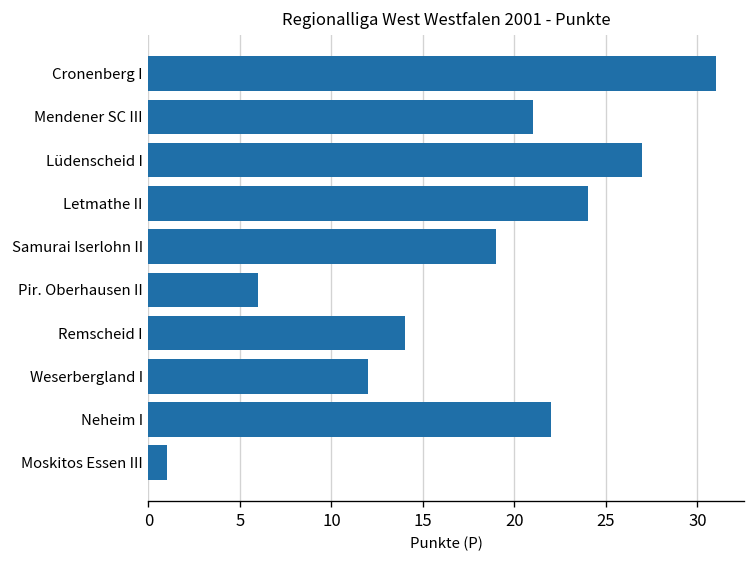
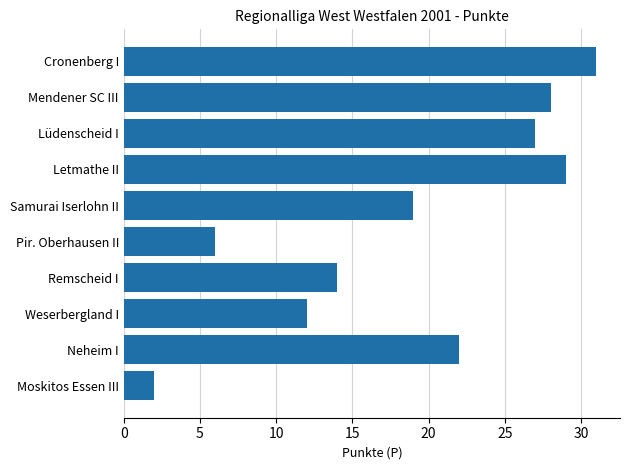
Mendener SC III: 21 -> 28
Letmathe II: 24 -> 29
Moskitos Essen III: 1 -> 2
